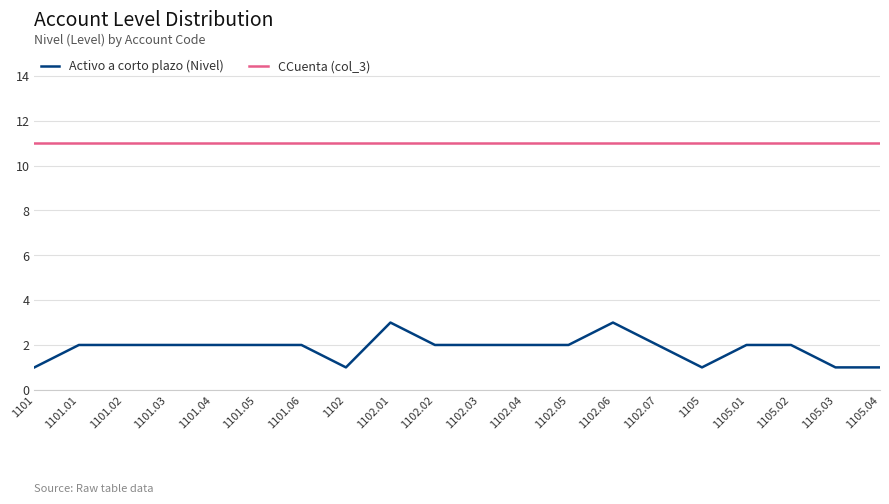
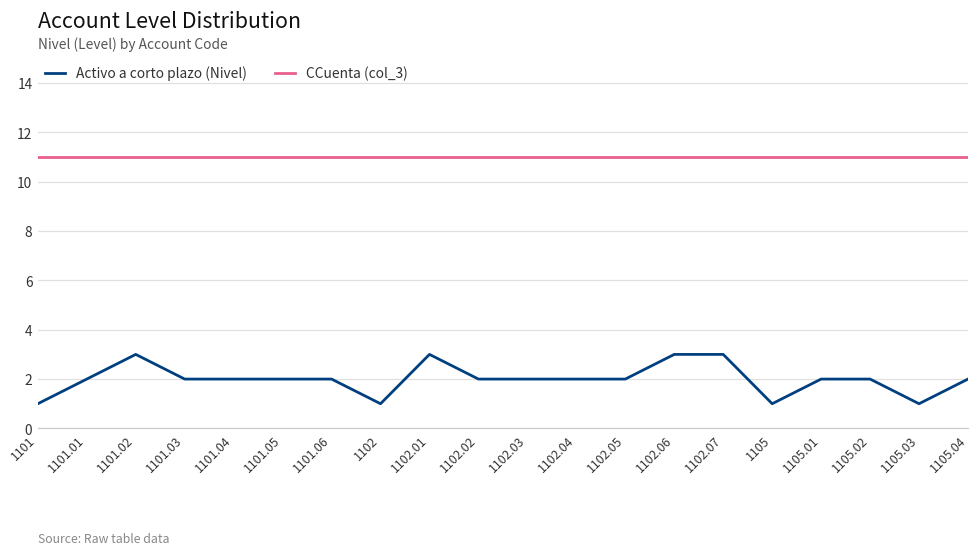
Activo a corto plazo (Nivel), 1101.02: 2 -> 3
Activo a corto plazo (Nivel), 1102.07: 2 -> 3
Activo a corto plazo (Nivel), 1105.04: 1 -> 2
